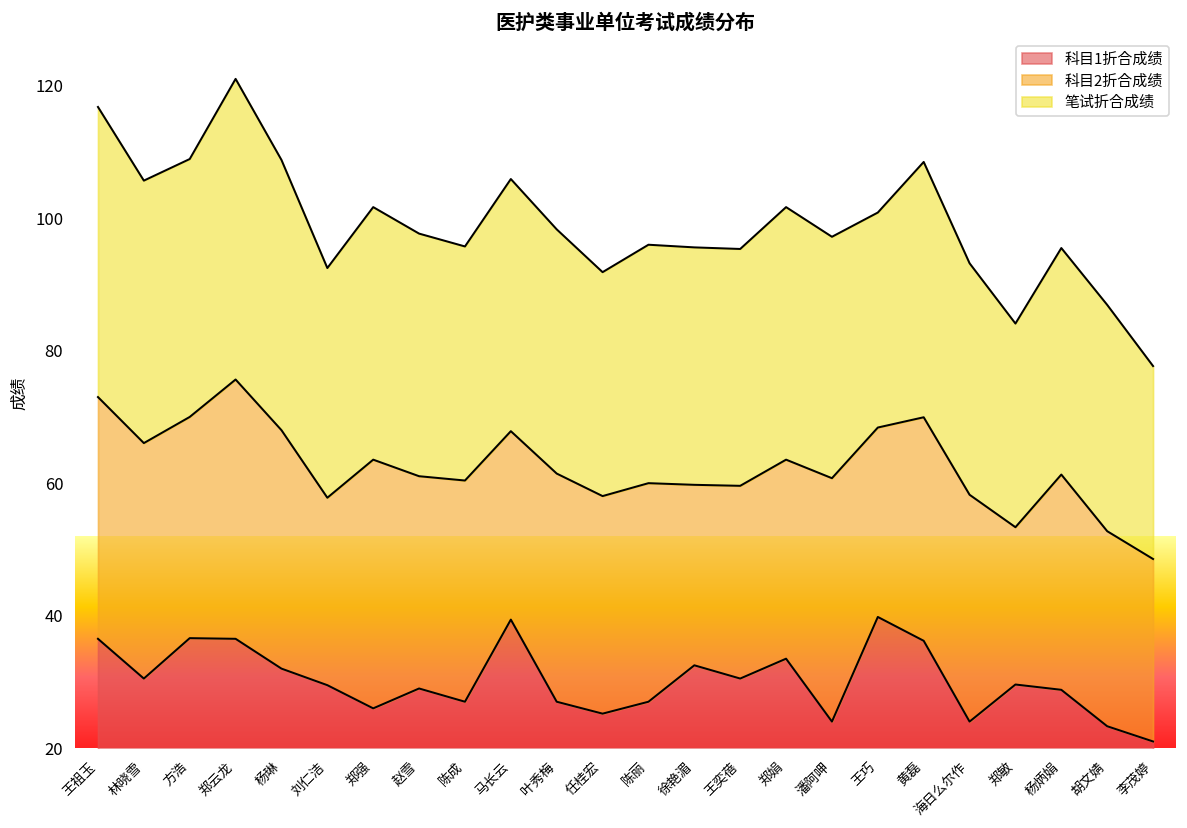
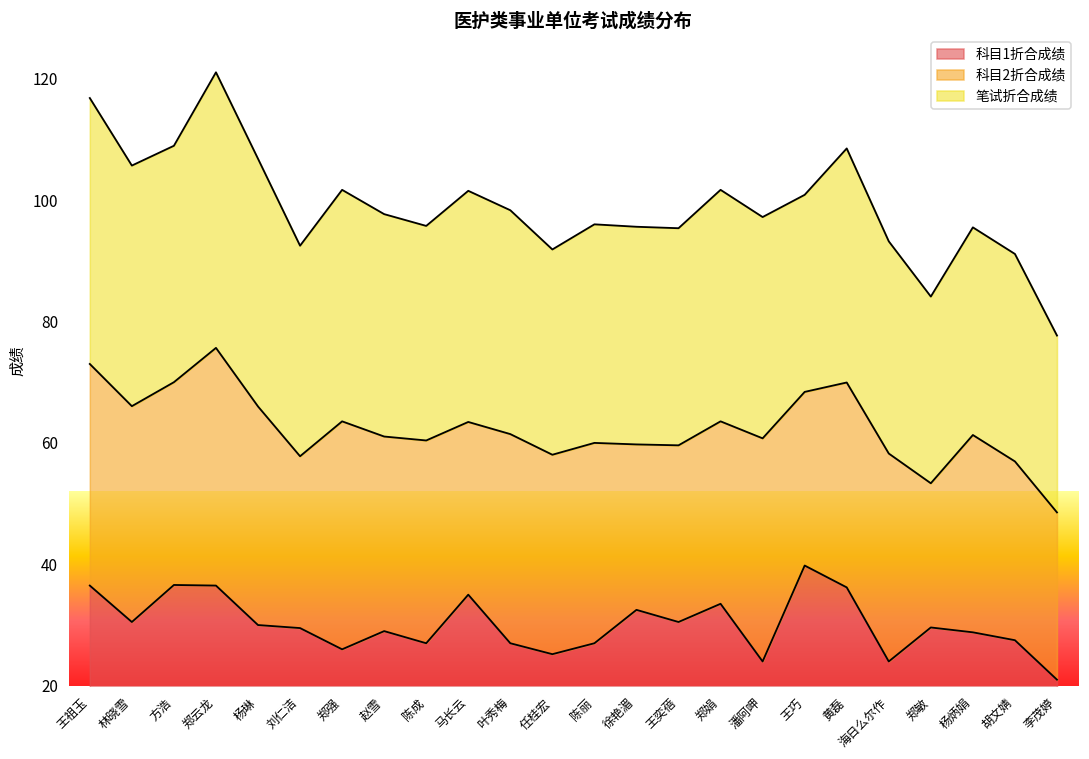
科目1折合成绩, 杨琳: 32 -> 30
科目1折合成绩, 马长云: 39 -> 35
科目1折合成绩, 胡文婧: 23 -> 28
